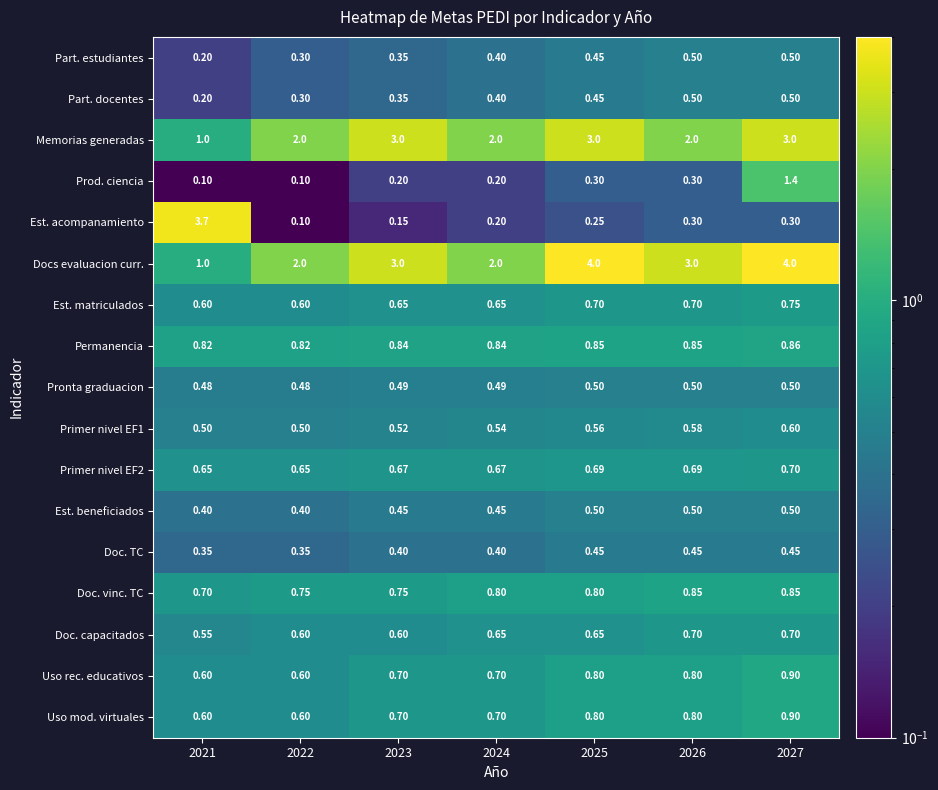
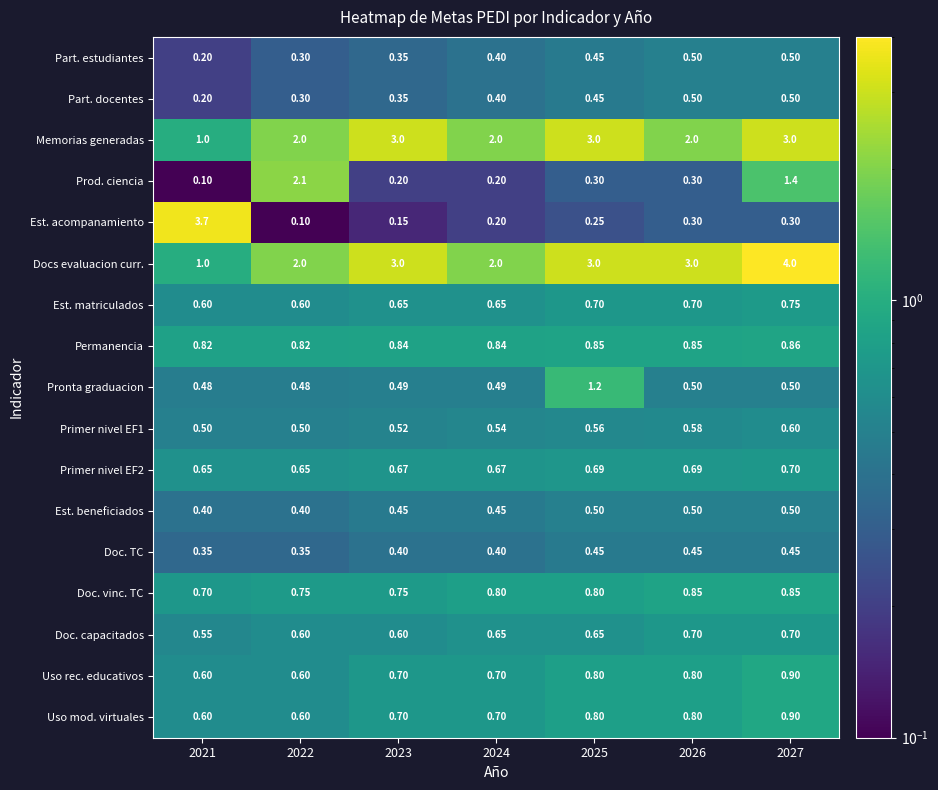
Prod. ciencia, 2022: 0.10 -> 2.1
Docs evaluacion curr., 2025: 4.0 -> 3.0
Pronta graduacion, 2025: 0.50 -> 1.2
